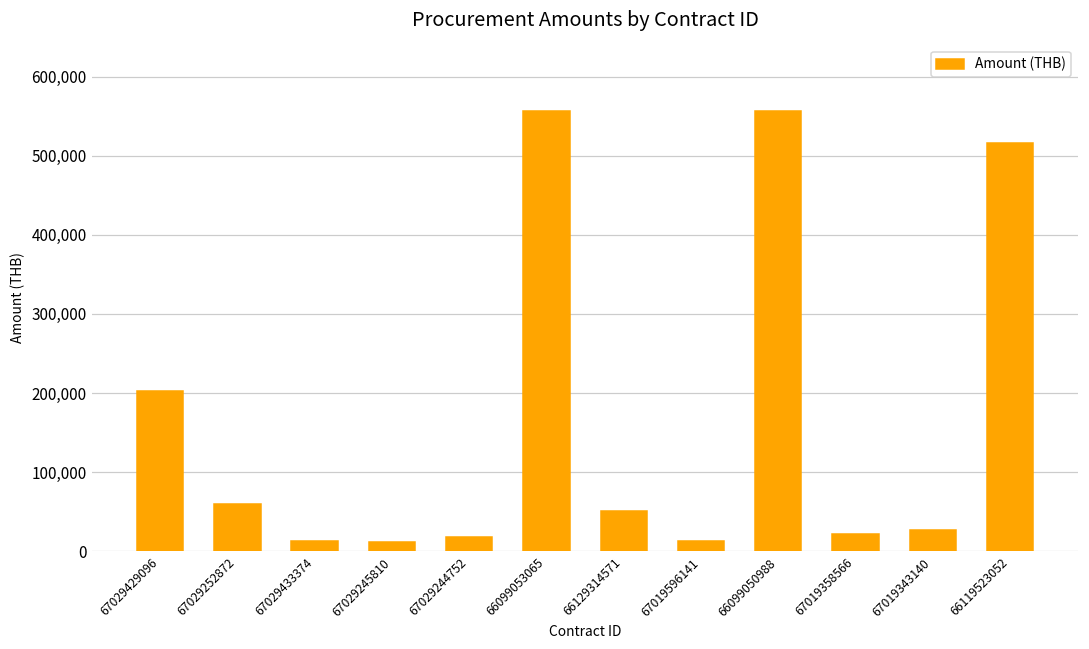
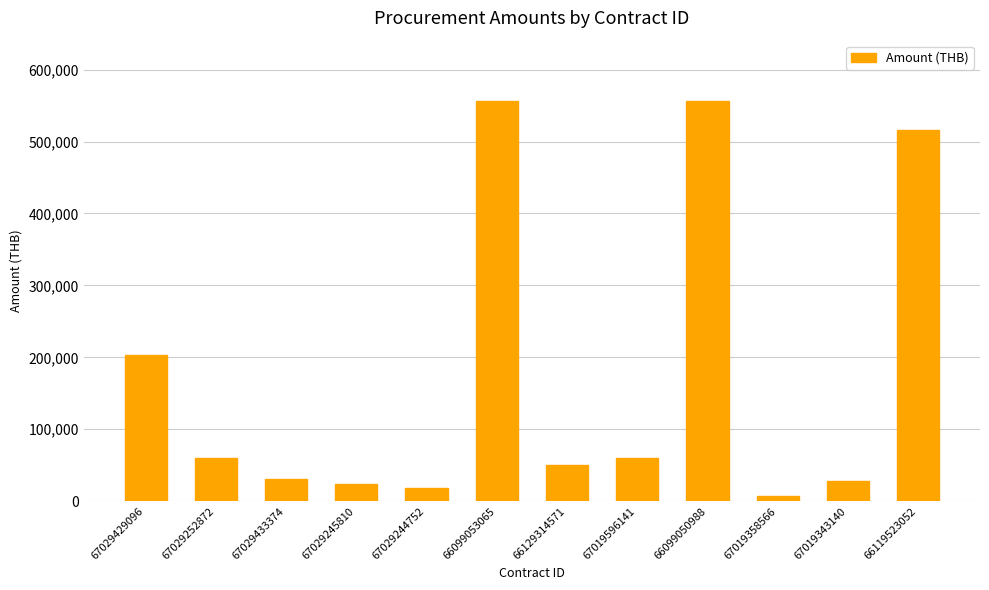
67029433374: 10,000 -> 30,000
67029245810: 10,000 -> 20,000
67019596141: 10,000 -> 60,000
67019358566: 20,000 -> 10,000
